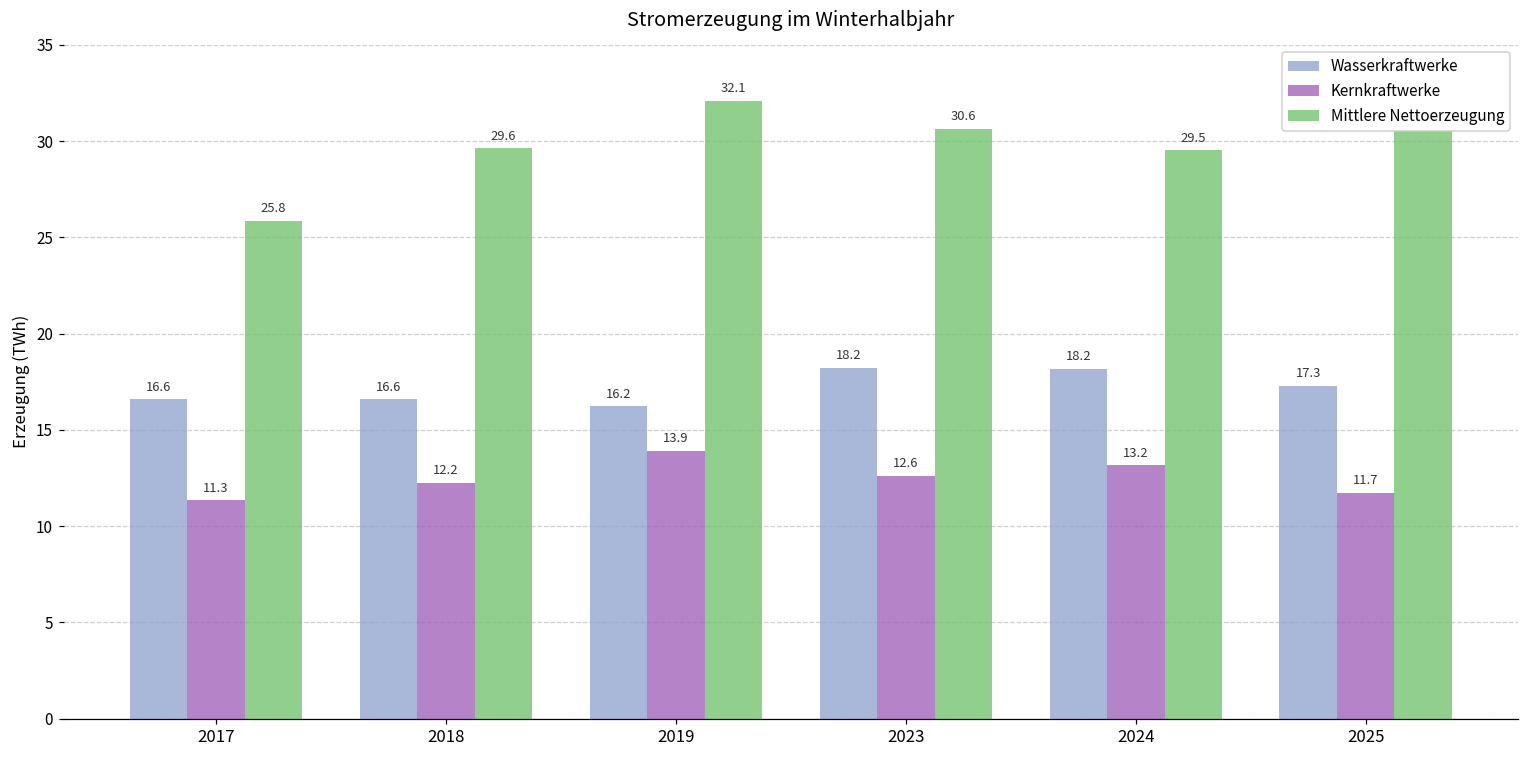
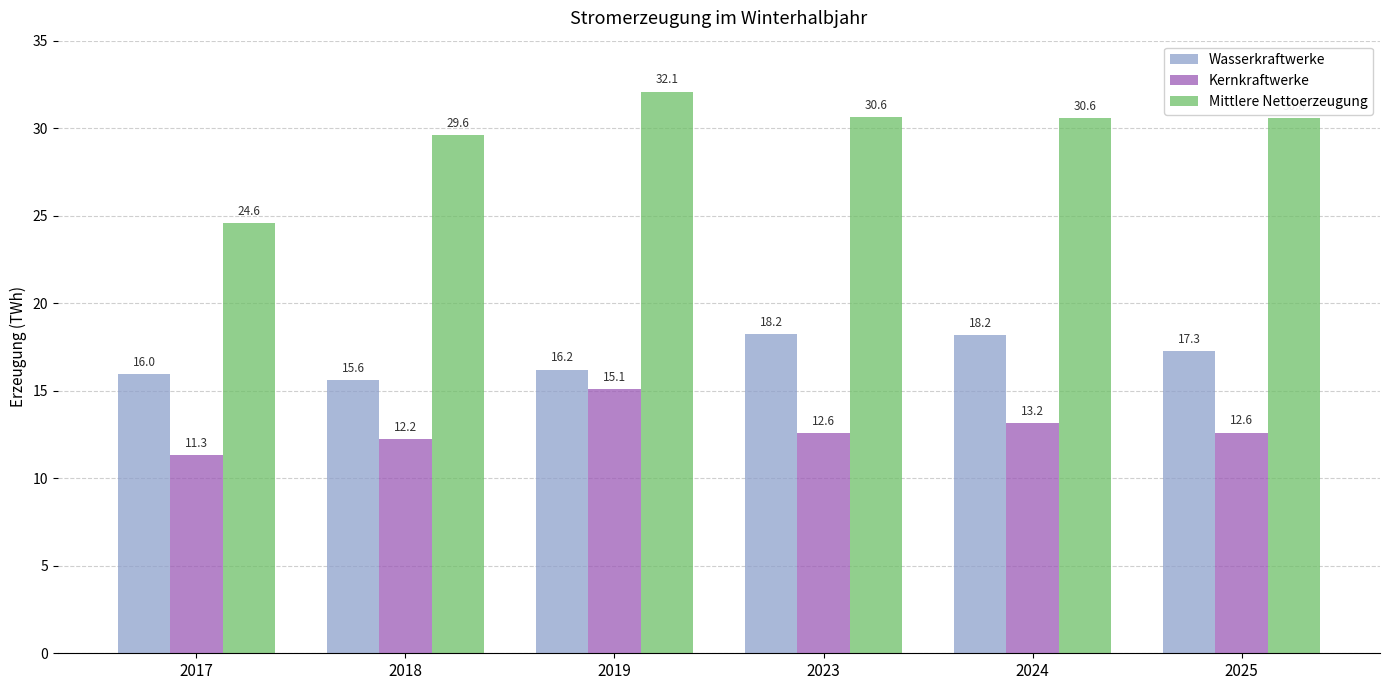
Wasserkraftwerke, 2017: 16.6 -> 16.0
Mittlere Nettoerzeugung, 2017: 25.8 -> 24.6
Wasserkraftwerke, 2018: 16.6 -> 15.6
Kernkraftwerke, 2019: 13.9 -> 15.1
Mittlere Nettoerzeugung, 2024: 29.5 -> 30.6
Kernkraftwerke, 2025: 11.7 -> 12.6
